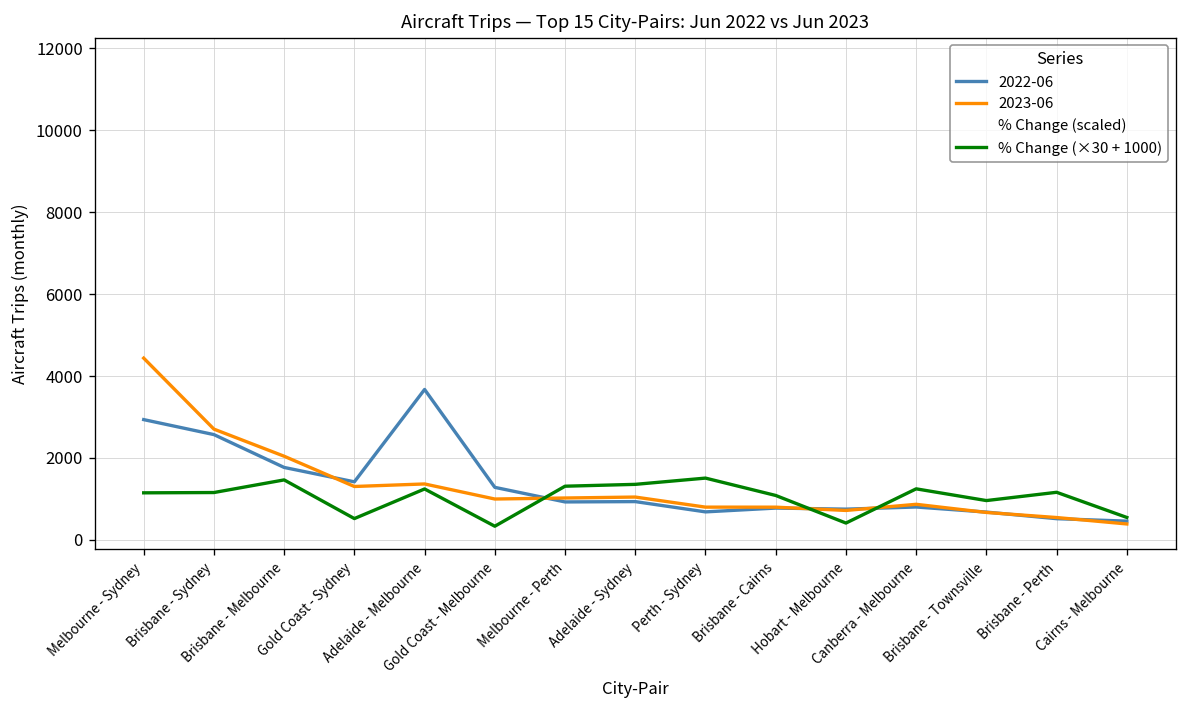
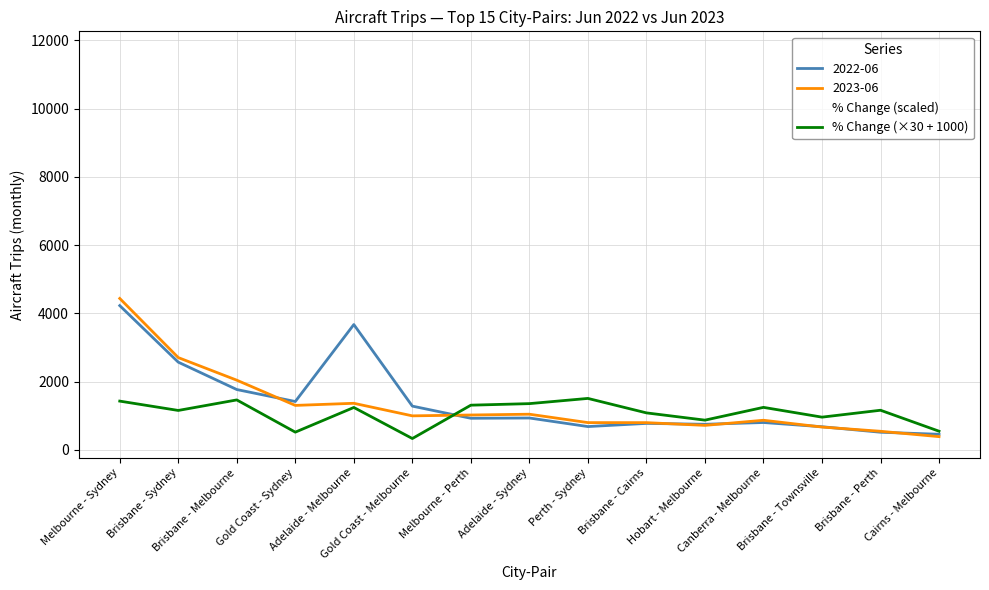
2022-06, Melbourne - Sydney: 2900 -> 4200
% Change (×30 + 1000), Melbourne - Sydney: 1100 -> 1400
% Change (×30 + 1000), Hobart - Melbourne: 400 -> 900
